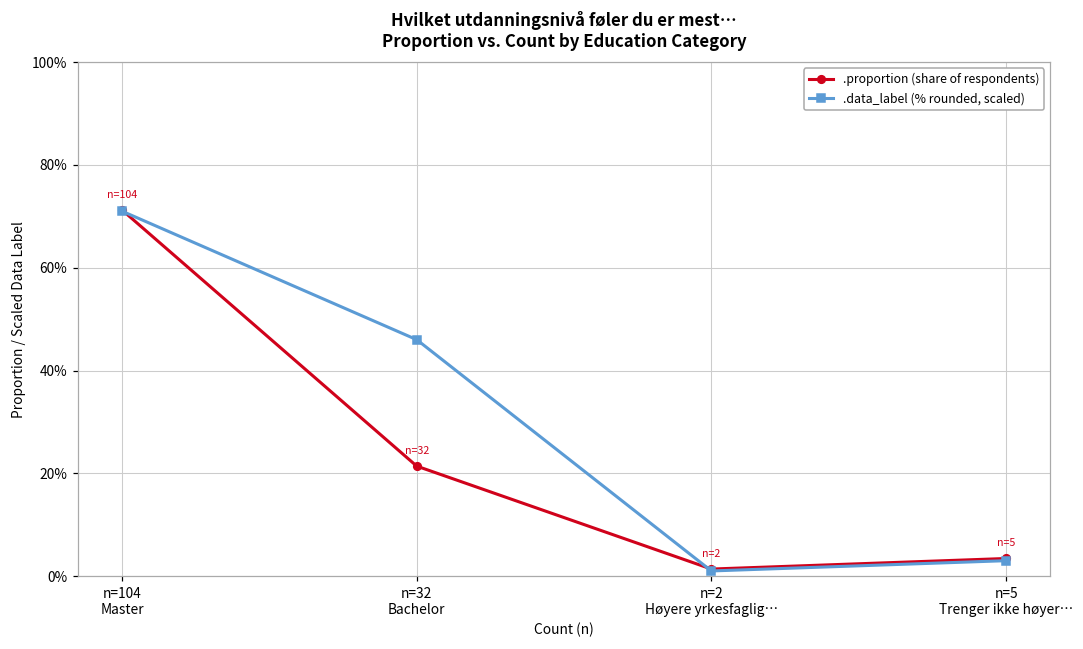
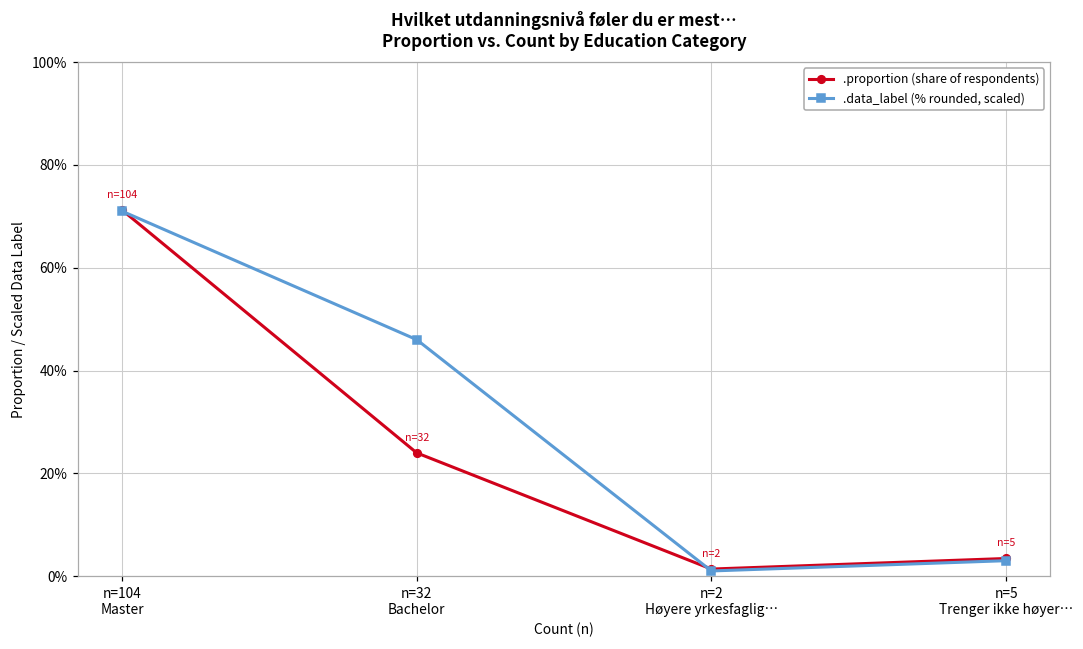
.proportion (share of respondents), n=32 Bachelor: 21% -> 24%
